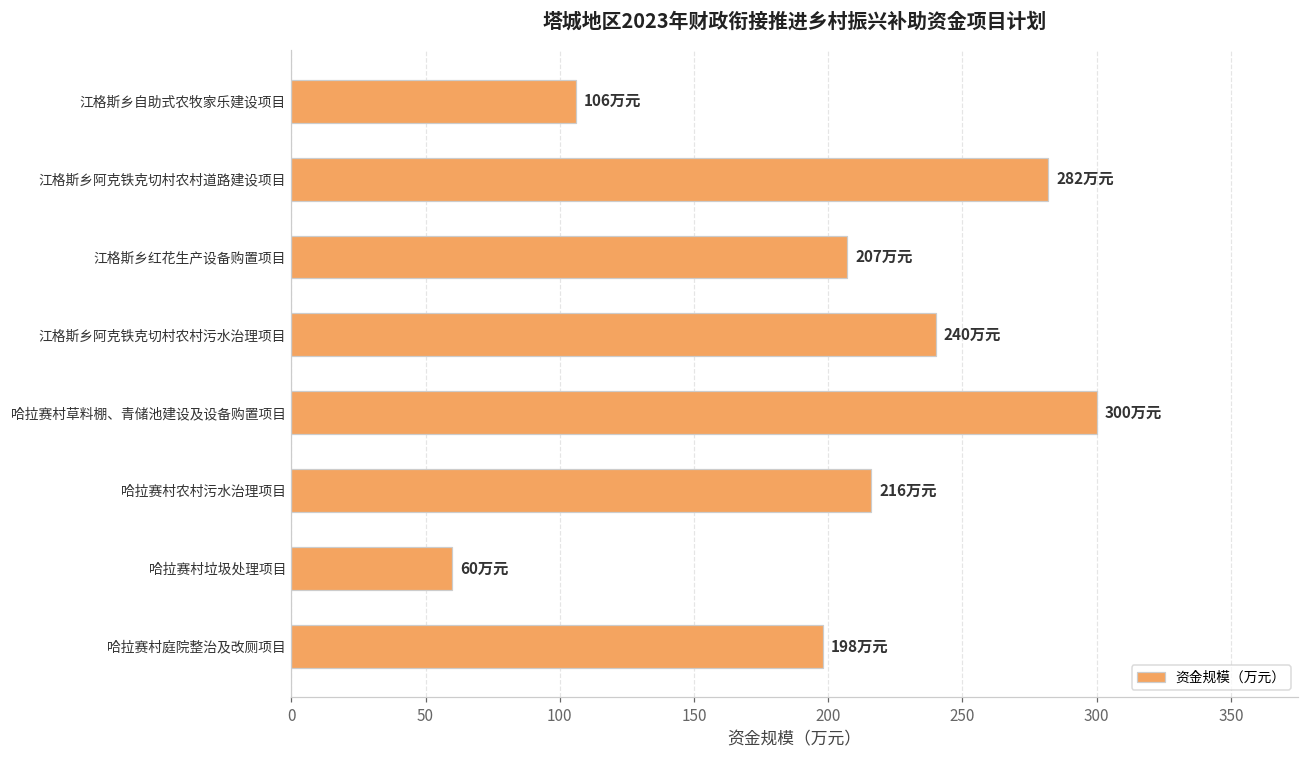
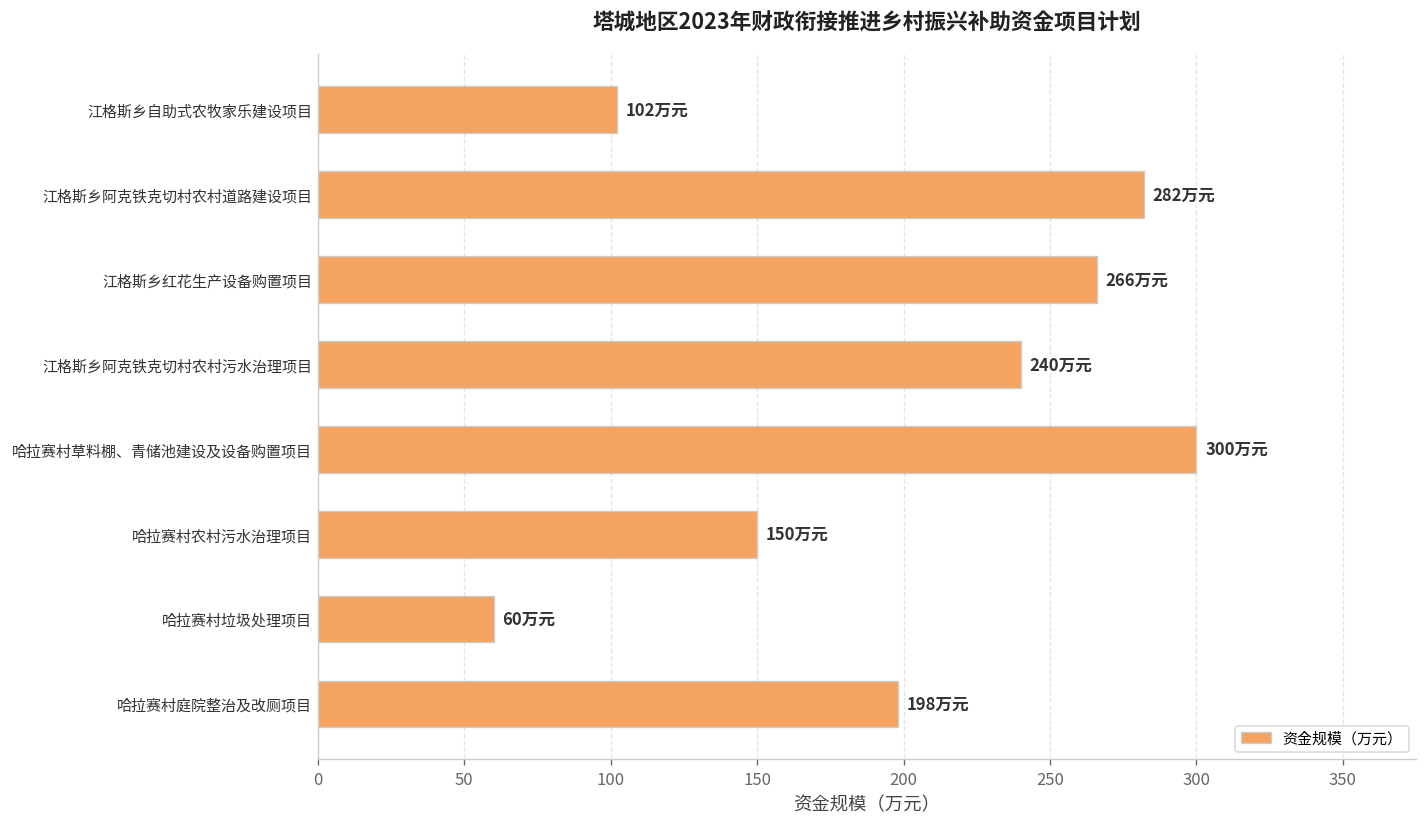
江格斯乡自助式农牧家乐建设项目: 106 -> 102
江格斯乡红花生产设备购置项目: 207 -> 266
哈拉赛村农村污水治理项目: 216 -> 150
